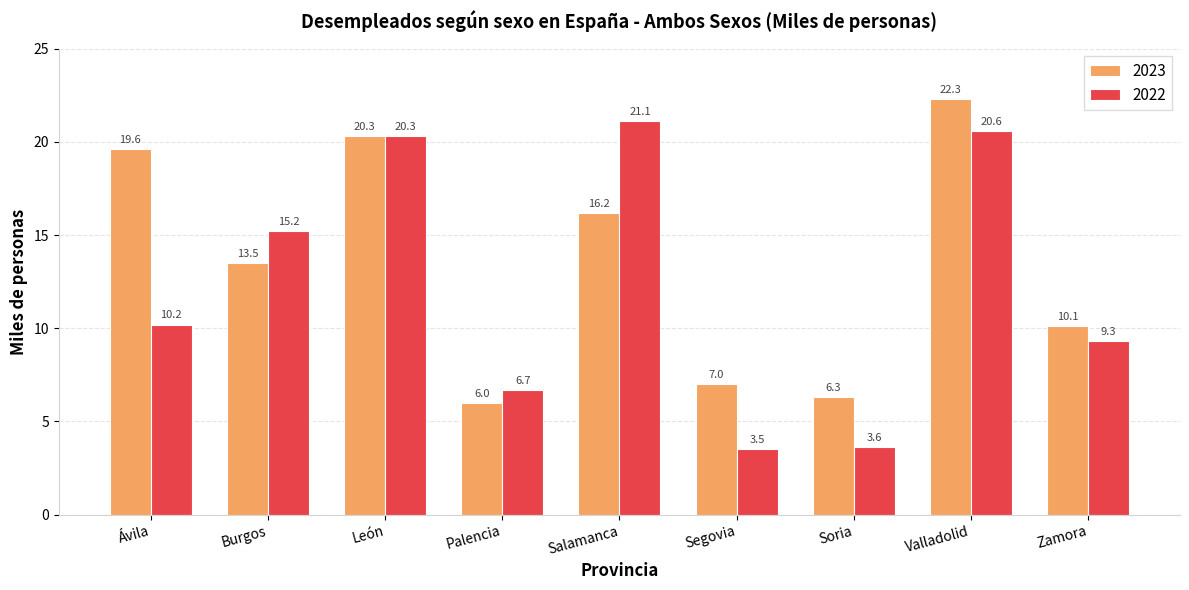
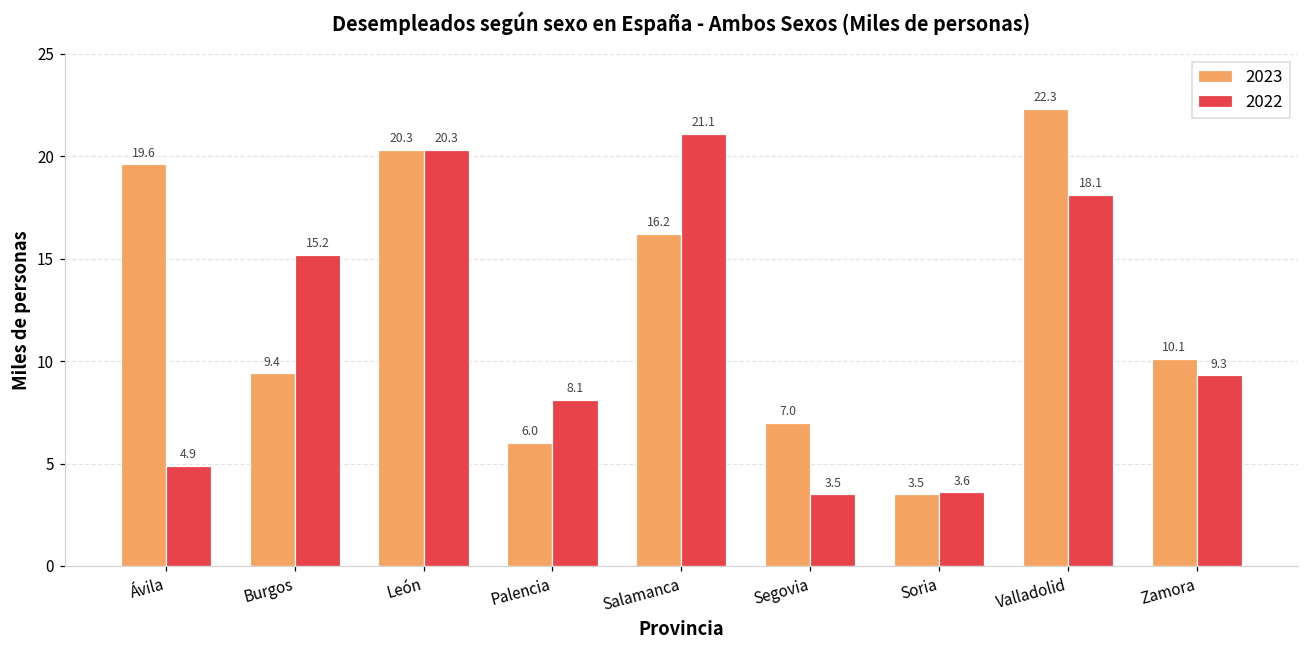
2022, Ávila: 10.2 -> 4.9
2023, Burgos: 13.5 -> 9.4
2022, Palencia: 6.7 -> 8.1
2023, Soria: 6.3 -> 3.5
2022, Valladolid: 20.6 -> 18.1
